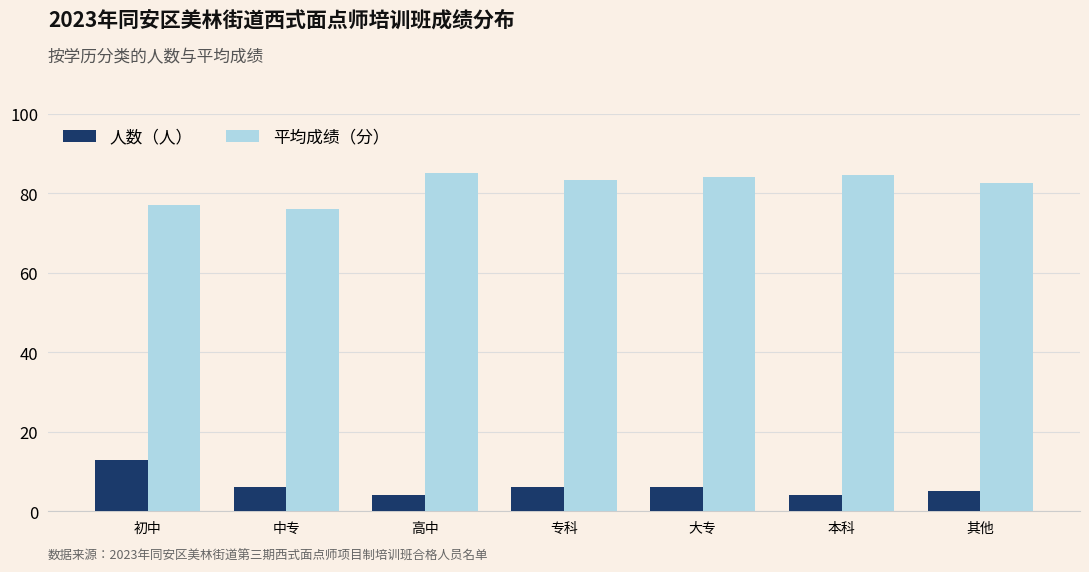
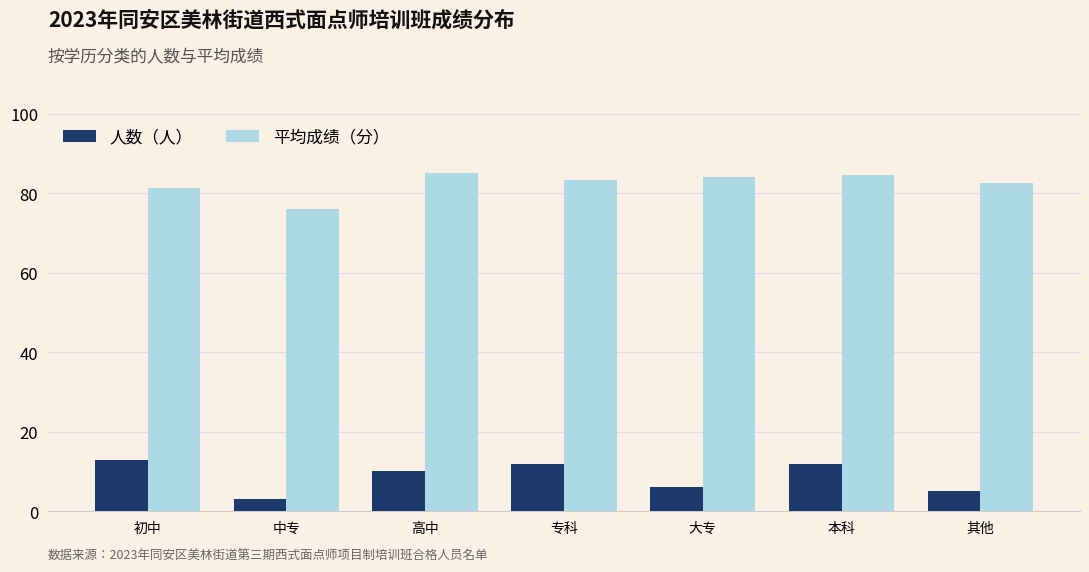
平均成绩（分）, 初中: 77 -> 81
人数（人）, 中专: 6 -> 3
人数（人）, 高中: 4 -> 10
人数（人）, 专科: 6 -> 12
人数（人）, 本科: 4 -> 12
